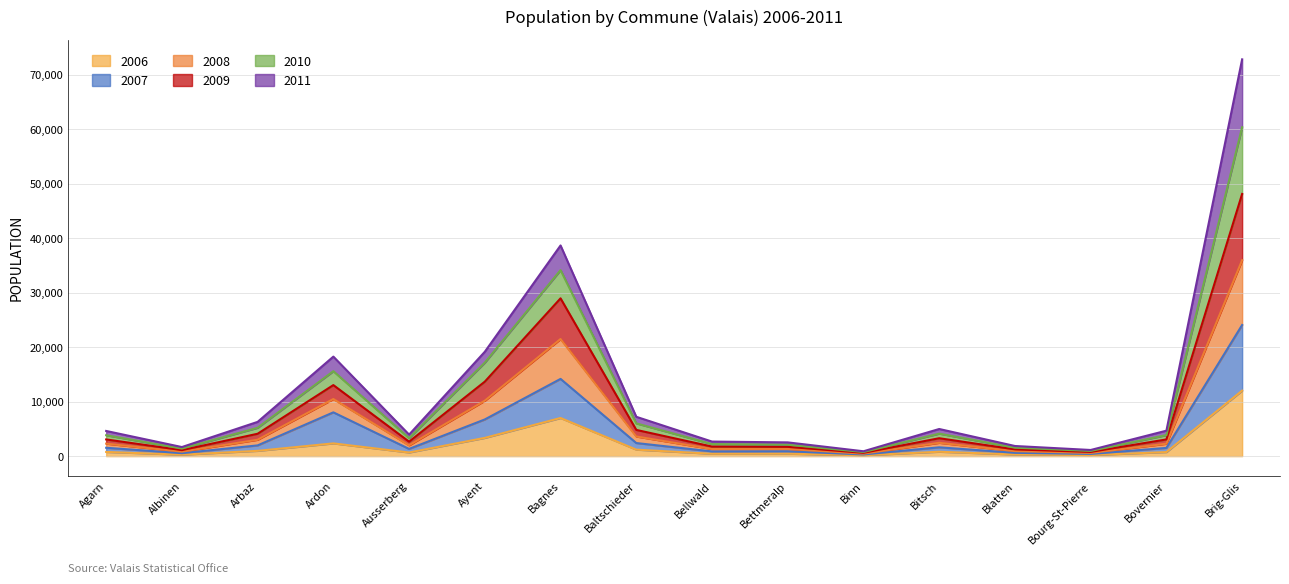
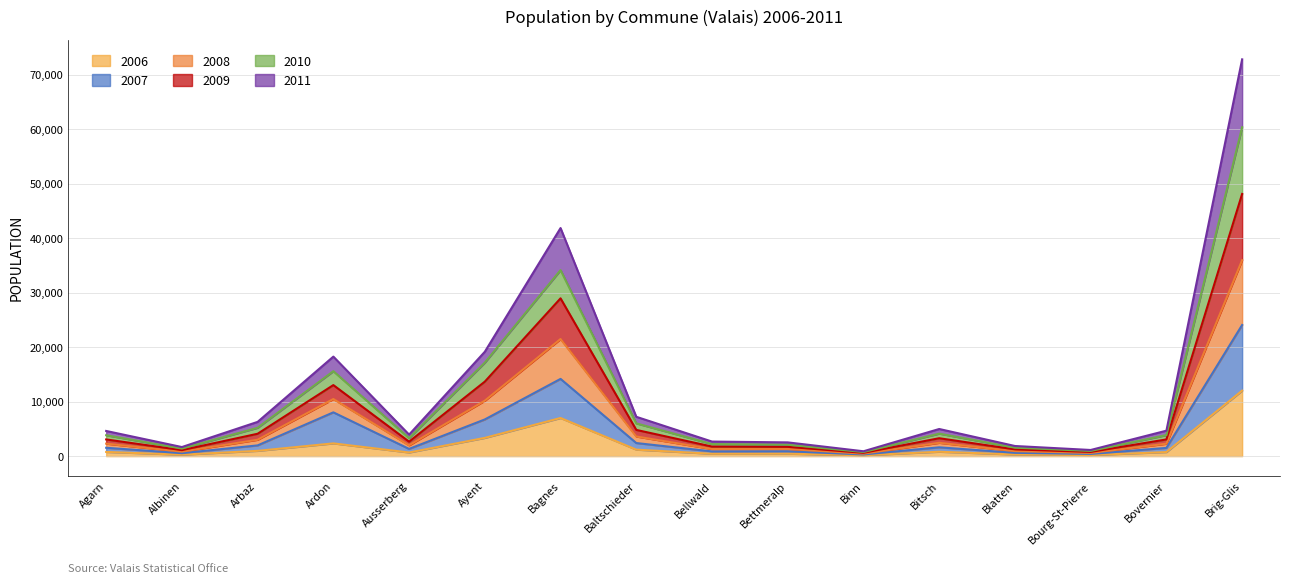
2011, Bagnes: 5,000 -> 8,000
